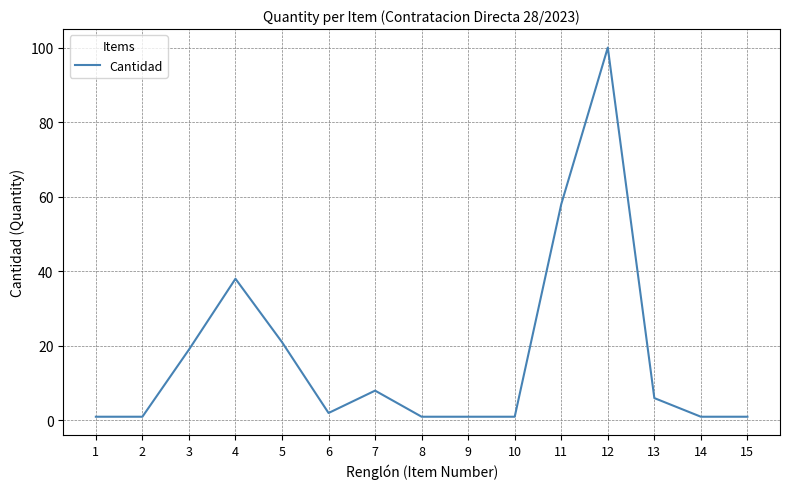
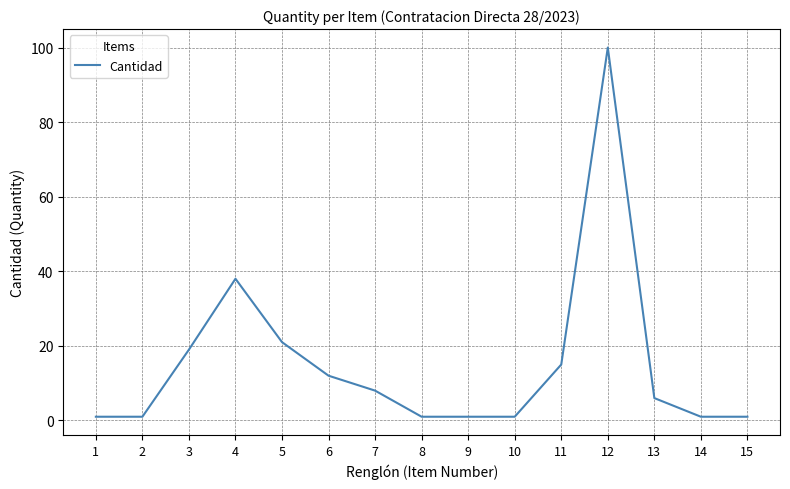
6: 2 -> 12
11: 58 -> 15
